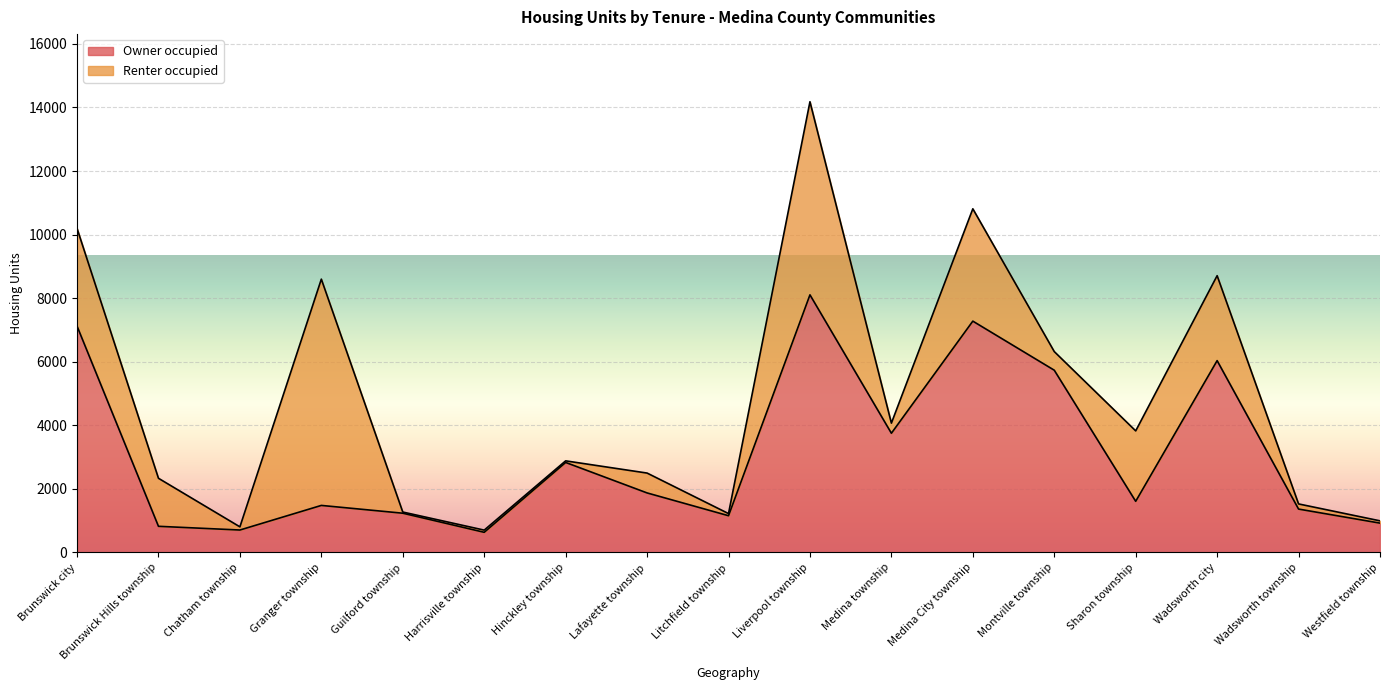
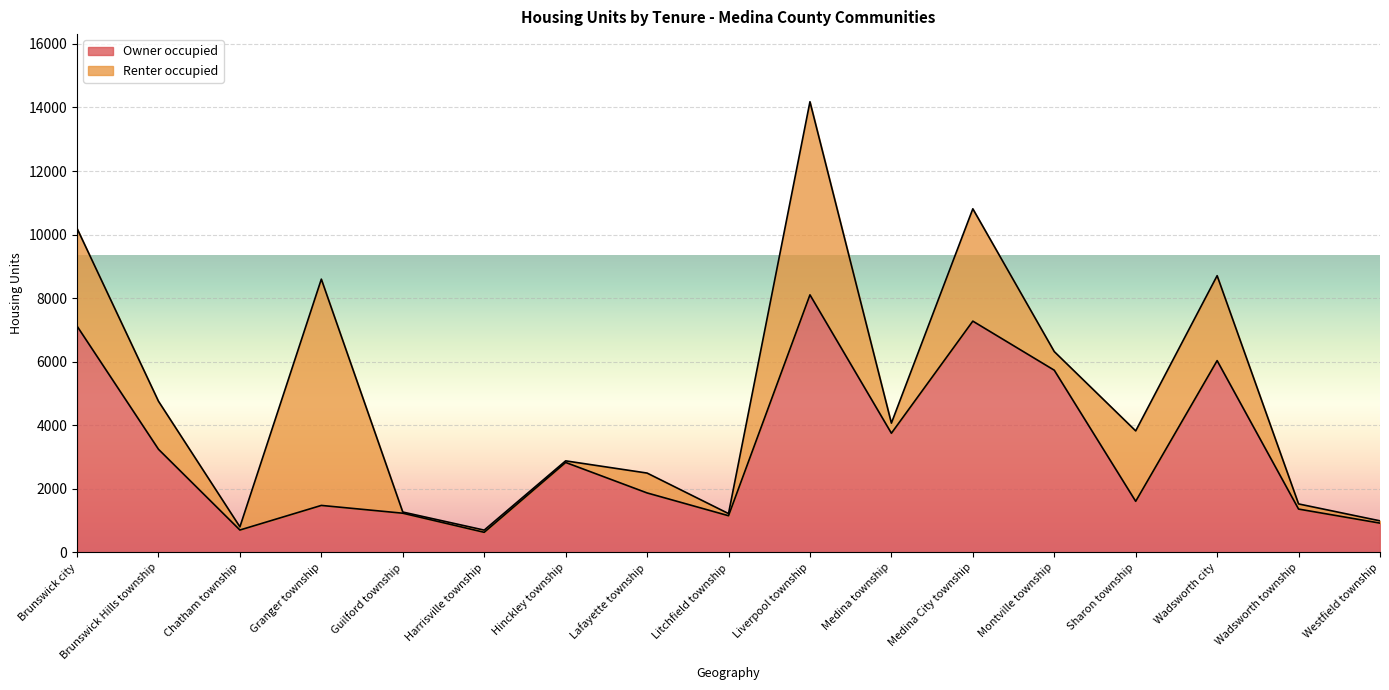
Owner occupied, Brunswick Hills township: 800 -> 3200
